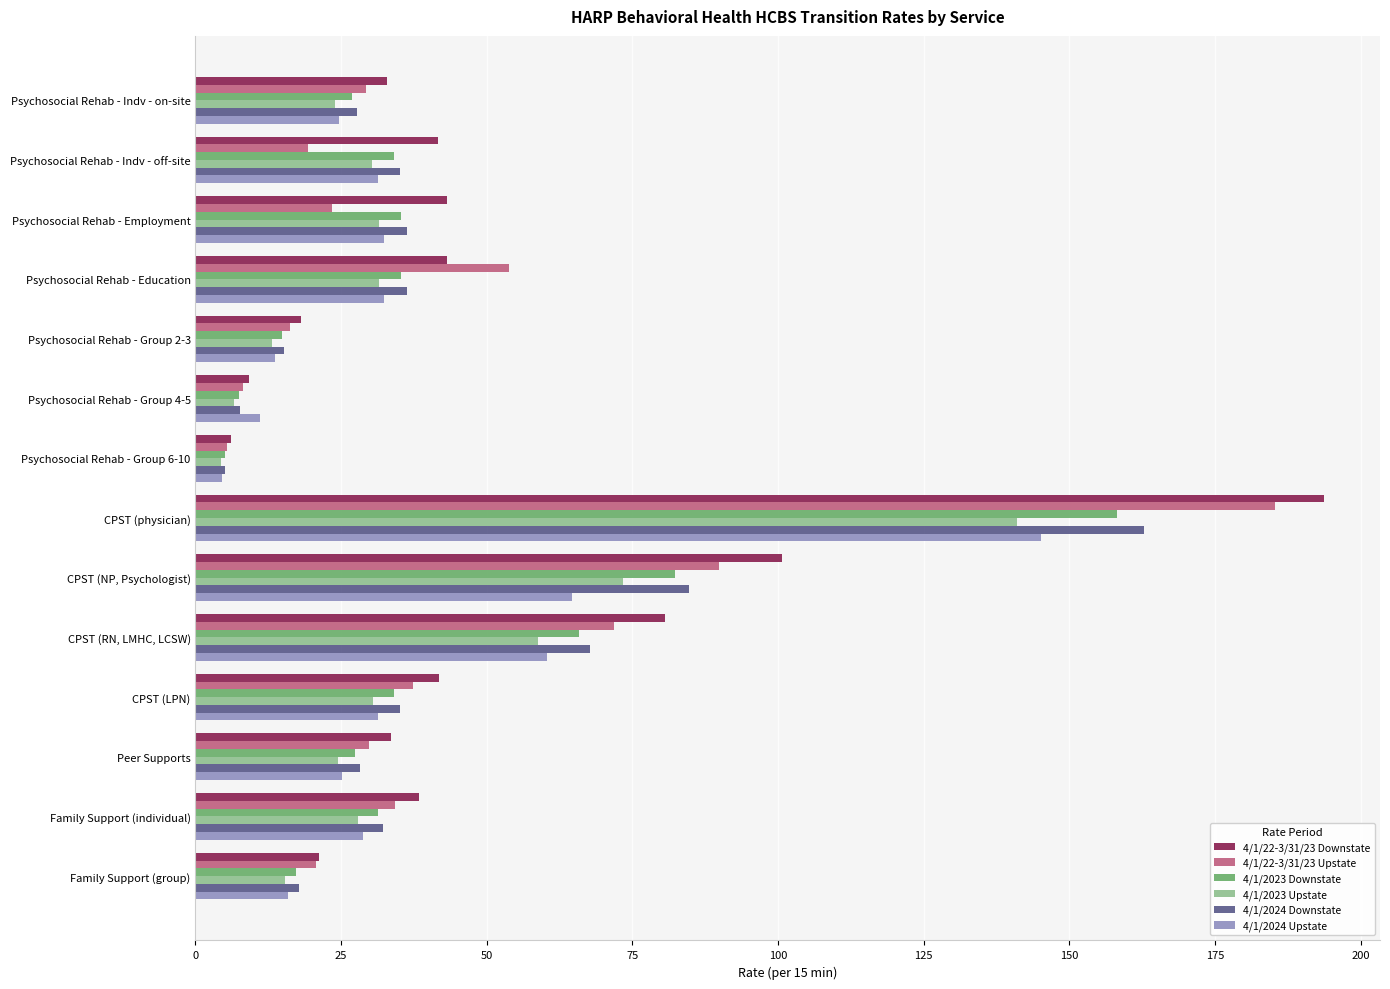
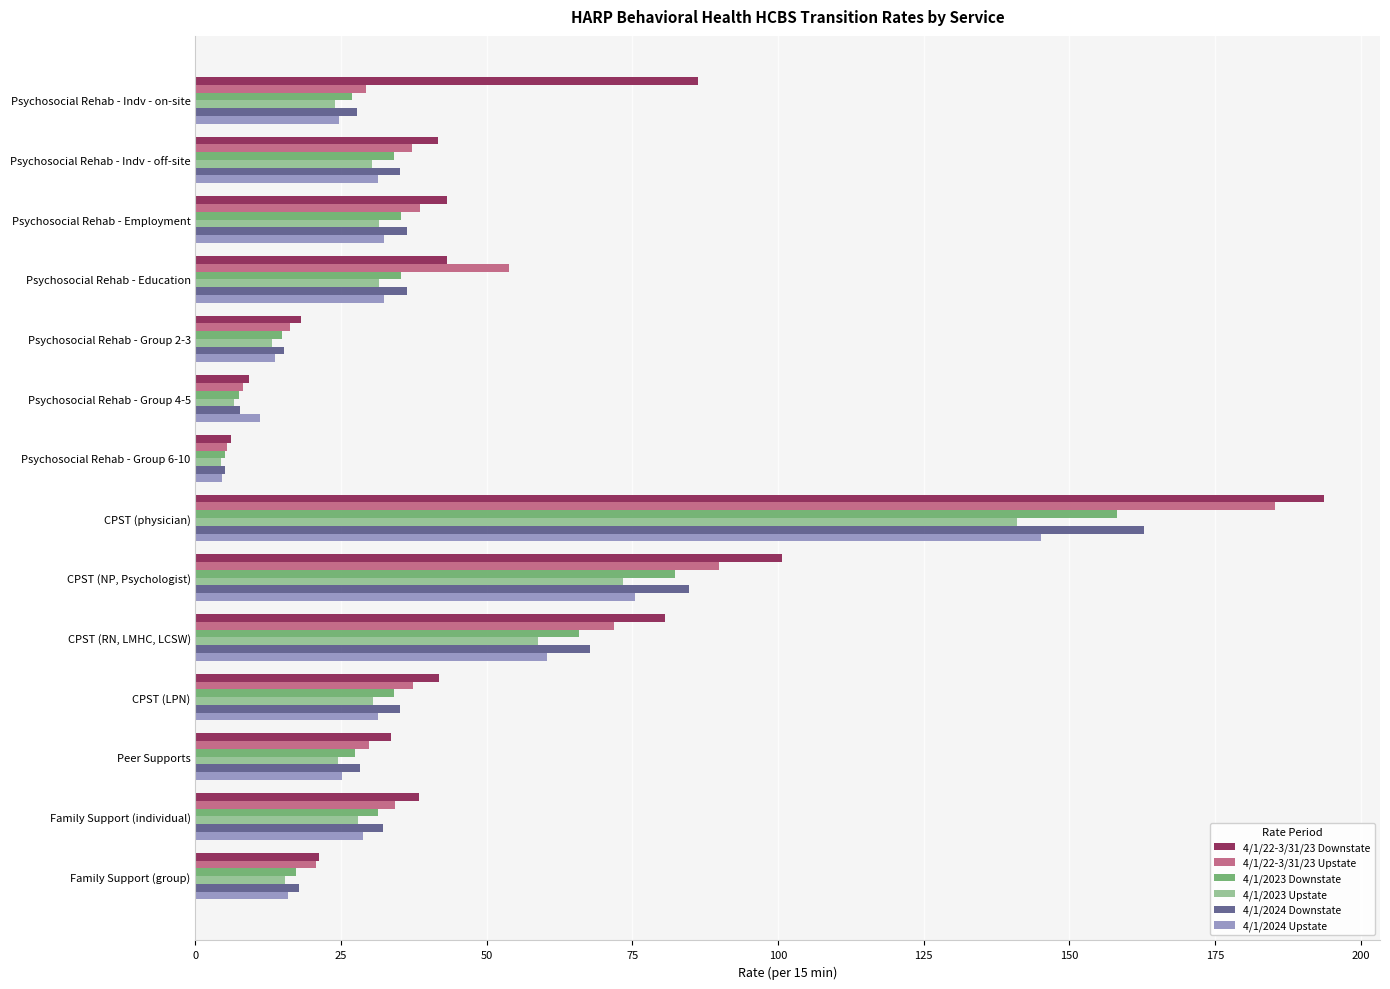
4/1/22-3/31/23 Downstate, Psychosocial Rehab - Indv - on-site: 33 -> 86
4/1/22-3/31/23 Upstate, Psychosocial Rehab - Indv - off-site: 19 -> 37
4/1/22-3/31/23 Upstate, Psychosocial Rehab - Employment: 24 -> 39
4/1/2024 Upstate, CPST (NP, Psychologist): 65 -> 75
